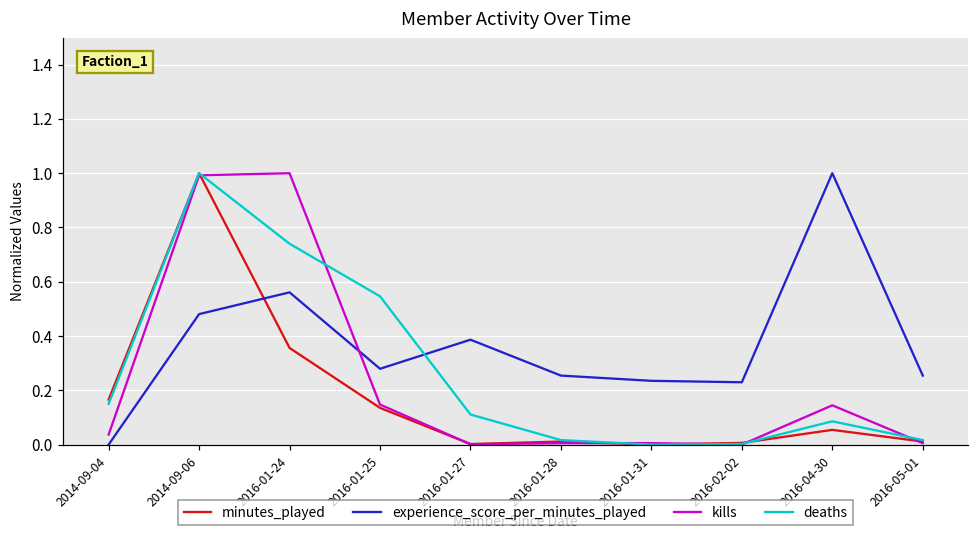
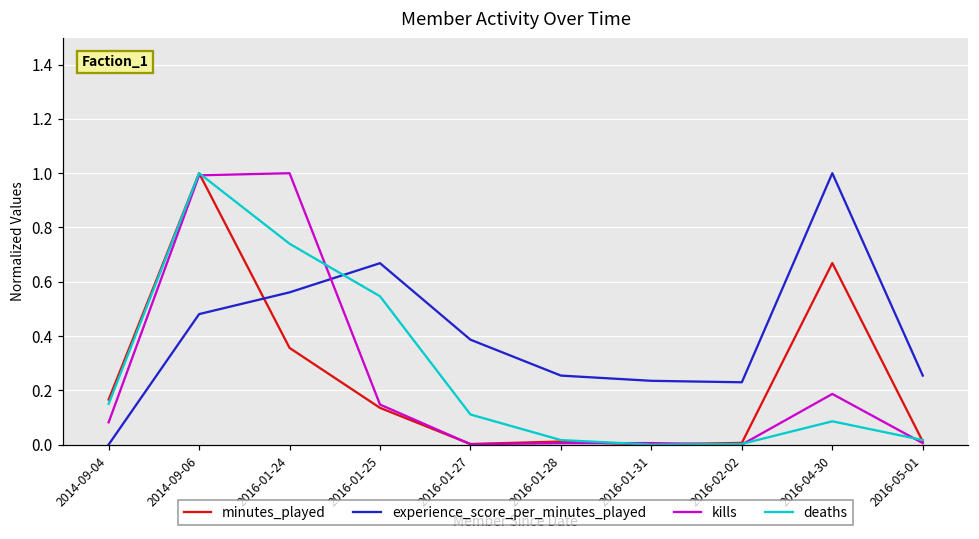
kills, 2014-09-04: 0.04 -> 0.08
experience_score_per_minutes_played, 2016-01-25: 0.28 -> 0.67
minutes_played, 2016-04-30: 0.05 -> 0.67
kills, 2016-04-30: 0.14 -> 0.19
